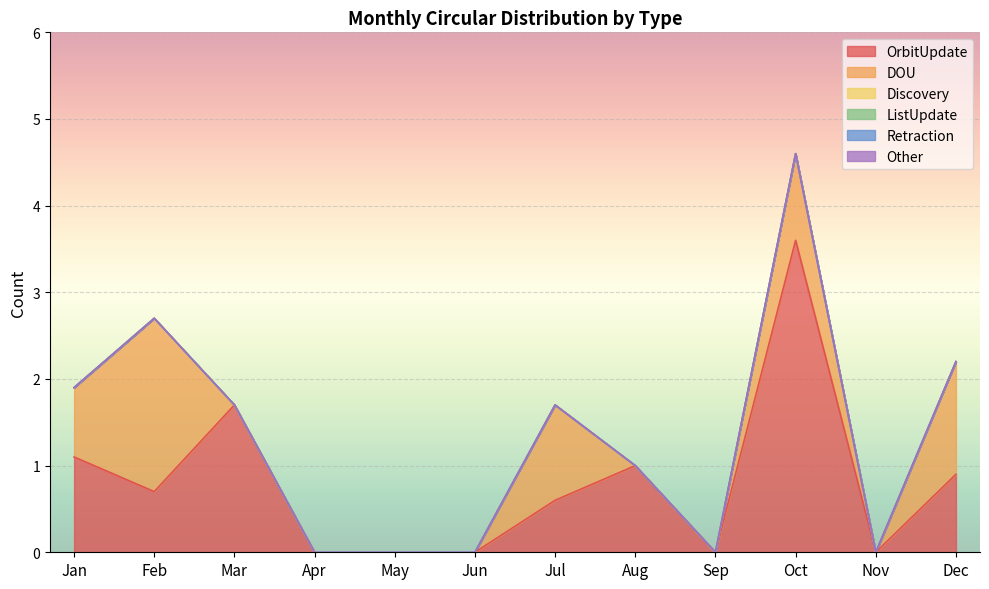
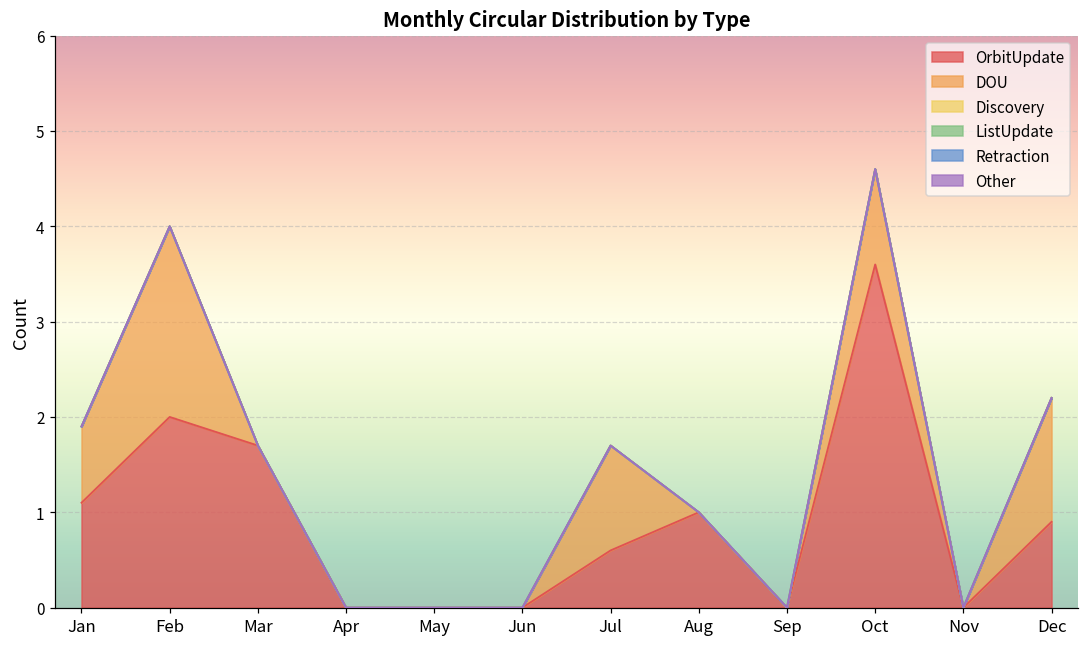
OrbitUpdate, Feb: 0.7 -> 2.0
